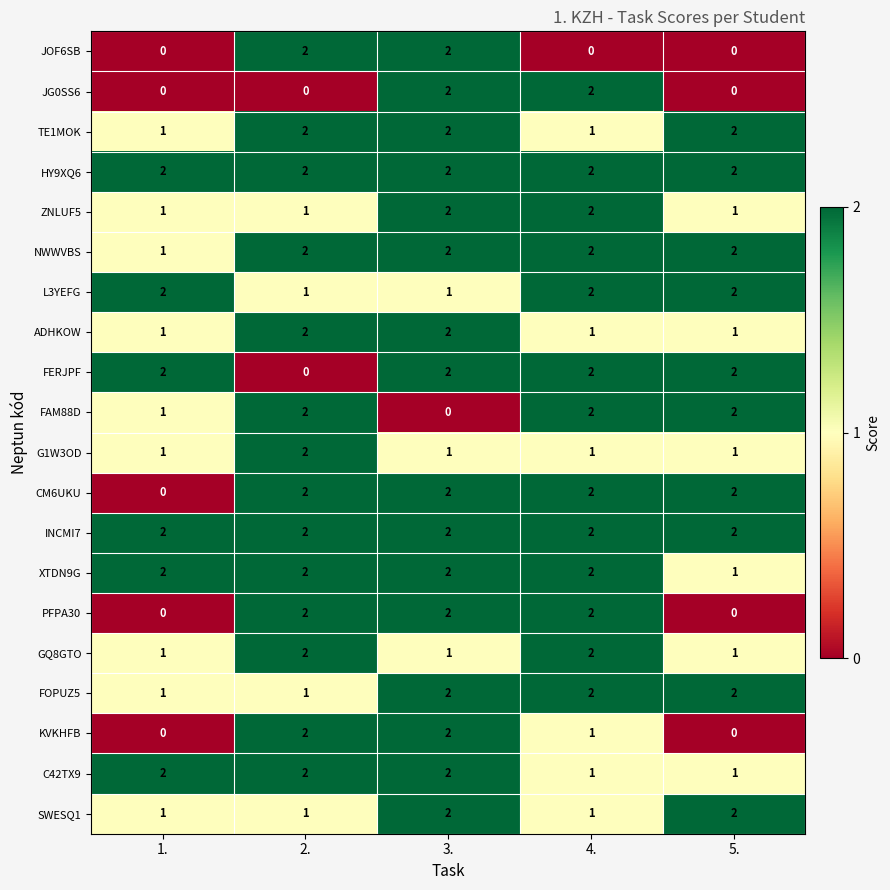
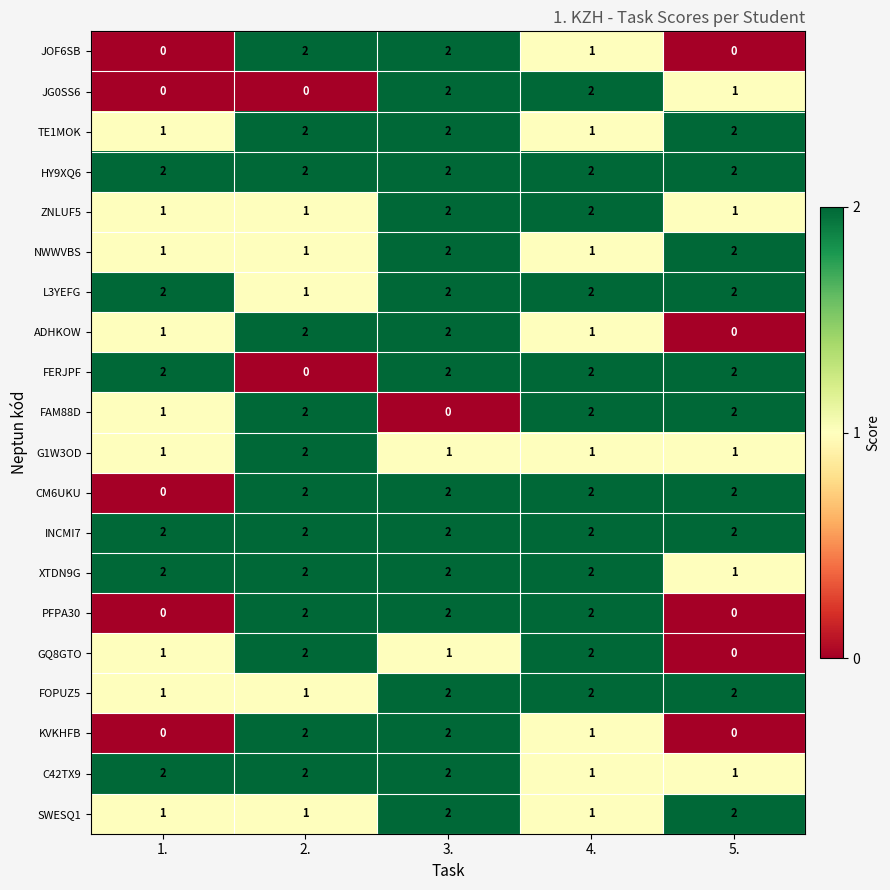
JOF6SB, 4.: 0 -> 1
JG0SS6, 5.: 0 -> 1
NWWVBS, 2.: 2 -> 1
NWWVBS, 4.: 2 -> 1
L3YEFG, 3.: 1 -> 2
ADHKOW, 5.: 1 -> 0
GQ8GTO, 5.: 1 -> 0
